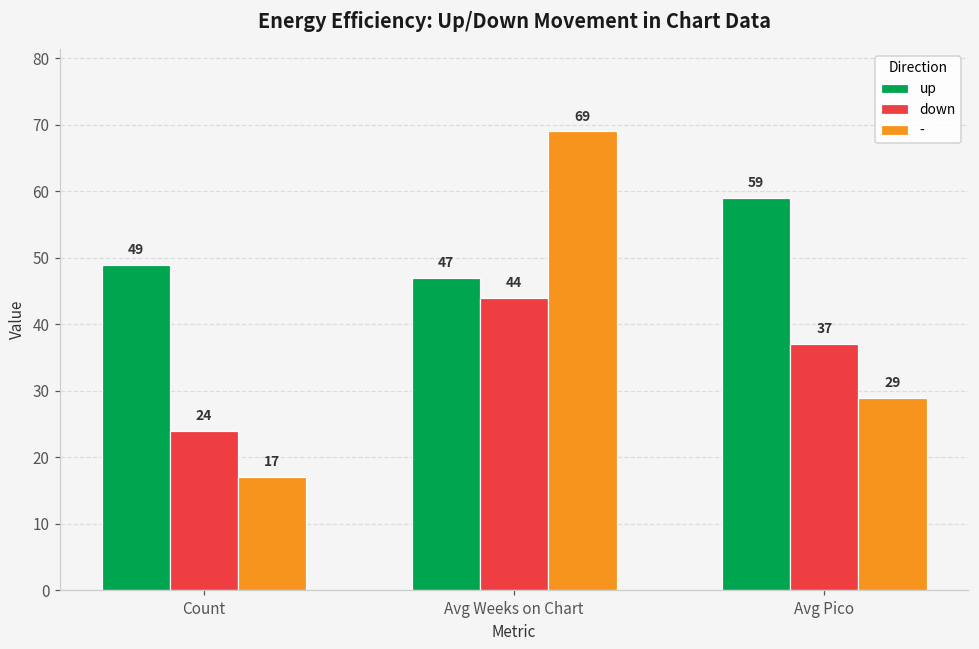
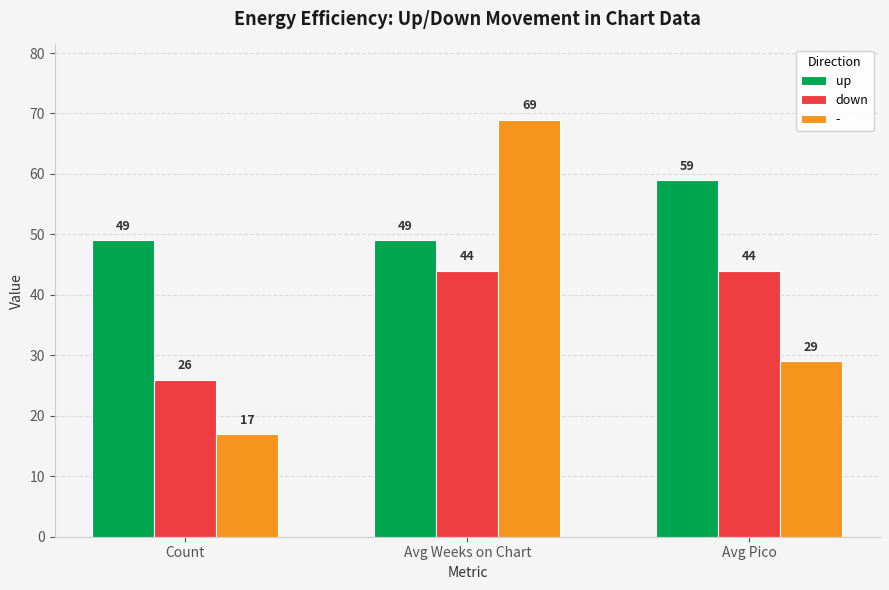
down, Count: 24 -> 26
up, Avg Weeks on Chart: 47 -> 49
down, Avg Pico: 37 -> 44
